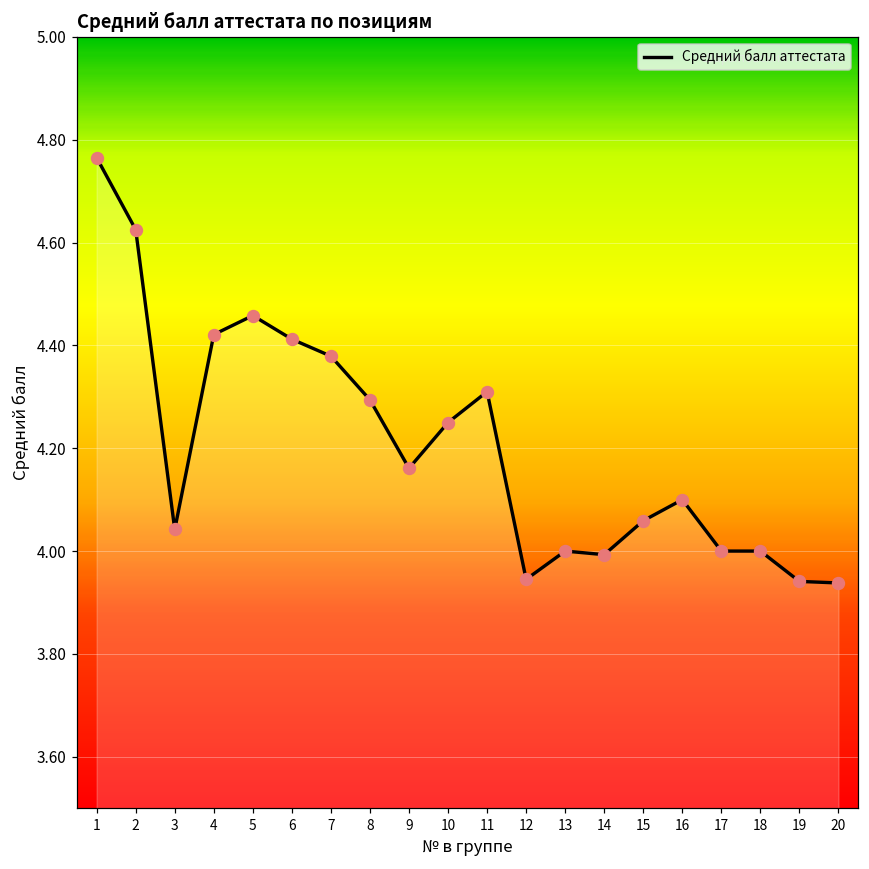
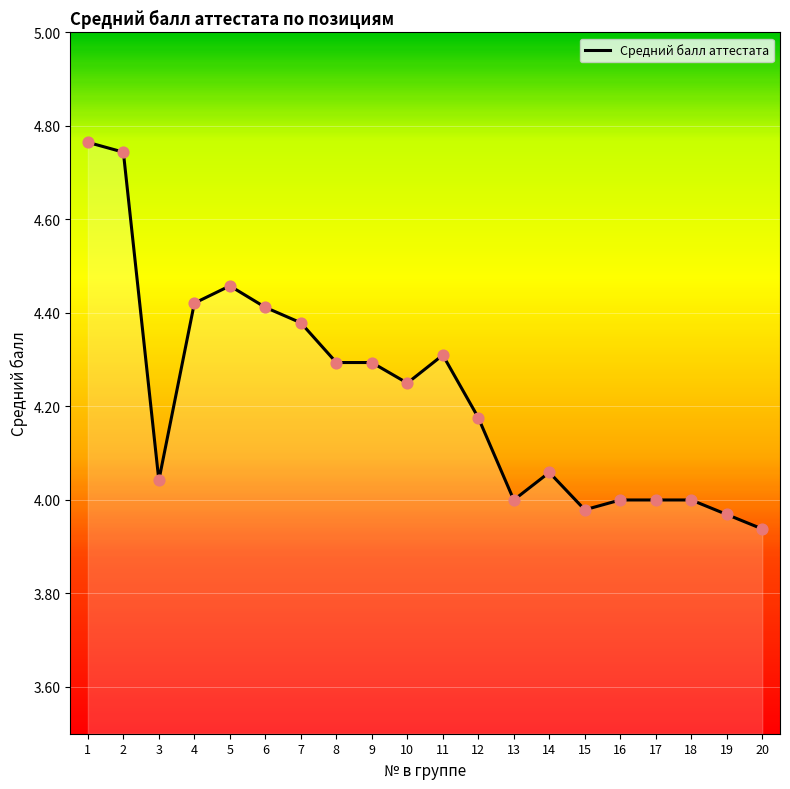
2: 4.63 -> 4.74
9: 4.16 -> 4.29
12: 3.95 -> 4.18
14: 3.99 -> 4.06
15: 4.06 -> 3.98
16: 4.1 -> 4.0
19: 3.94 -> 3.97
